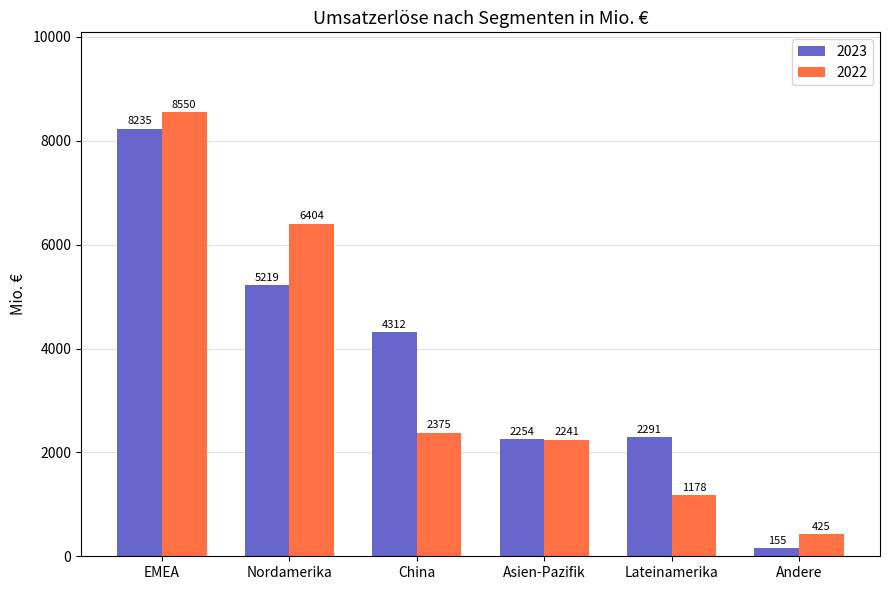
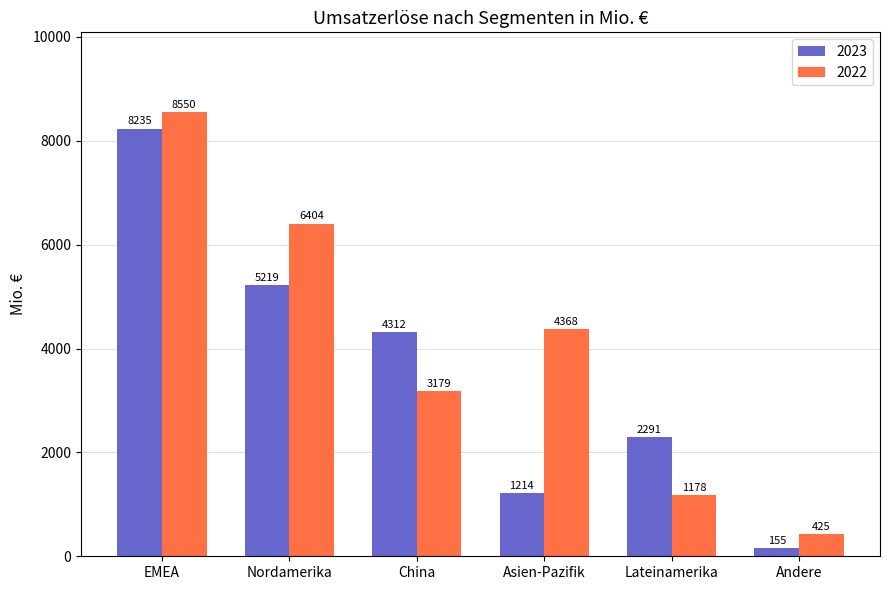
2022, China: 2375 -> 3179
2023, Asien-Pazifik: 2254 -> 1214
2022, Asien-Pazifik: 2241 -> 4368
